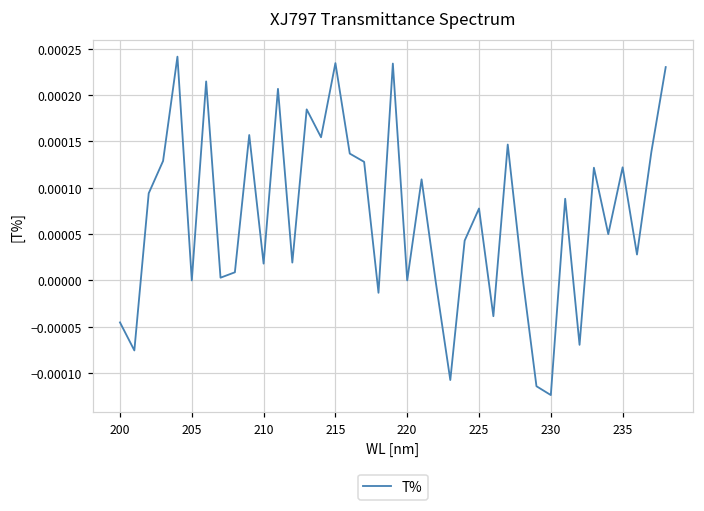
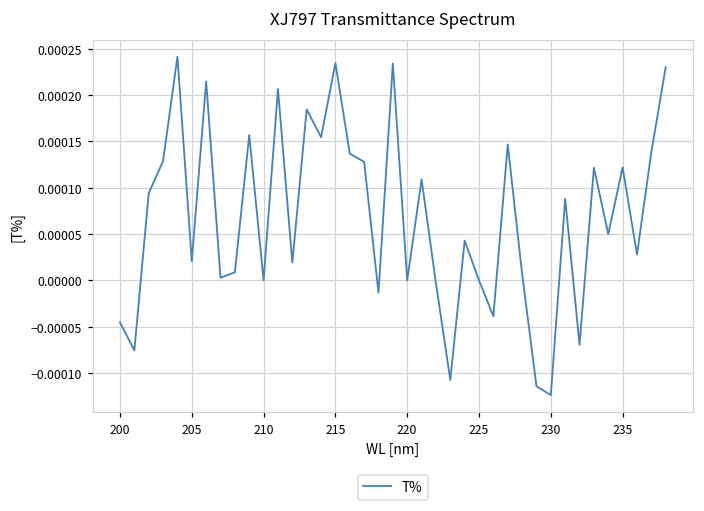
205: 0.00000 -> 0.00002
210: 0.00002 -> 0.00000
225: 0.0001 -> 0.0000
